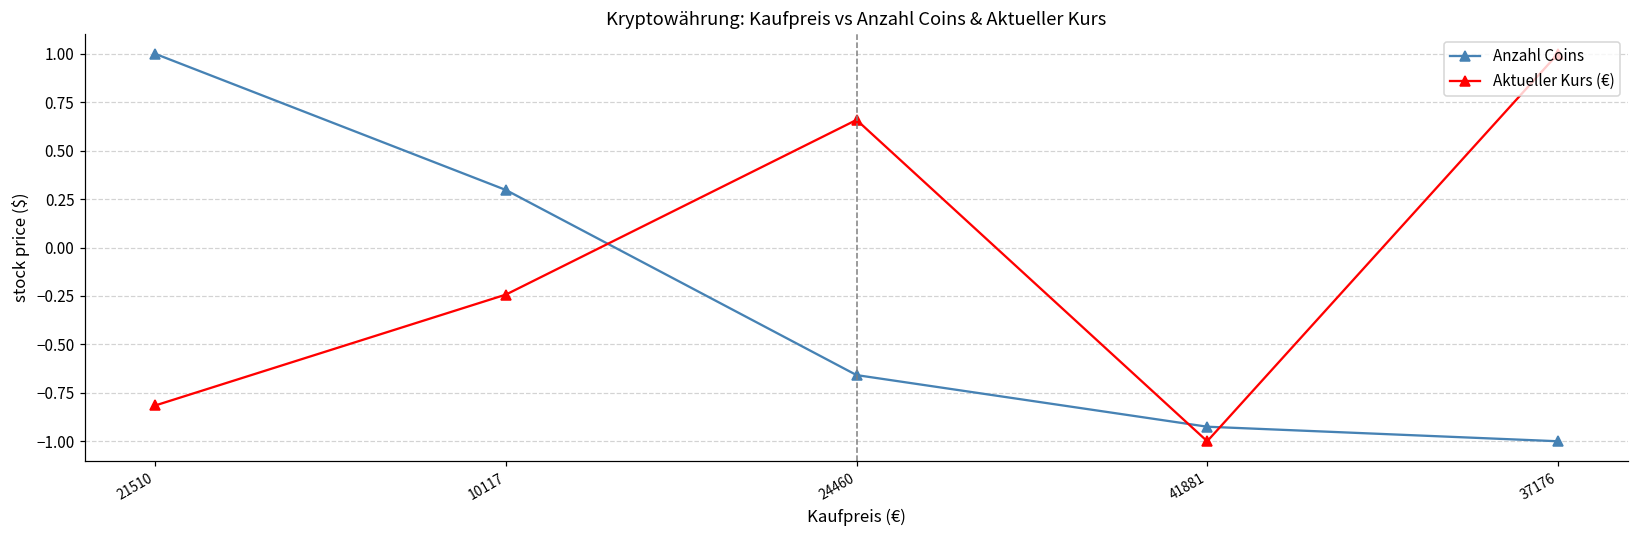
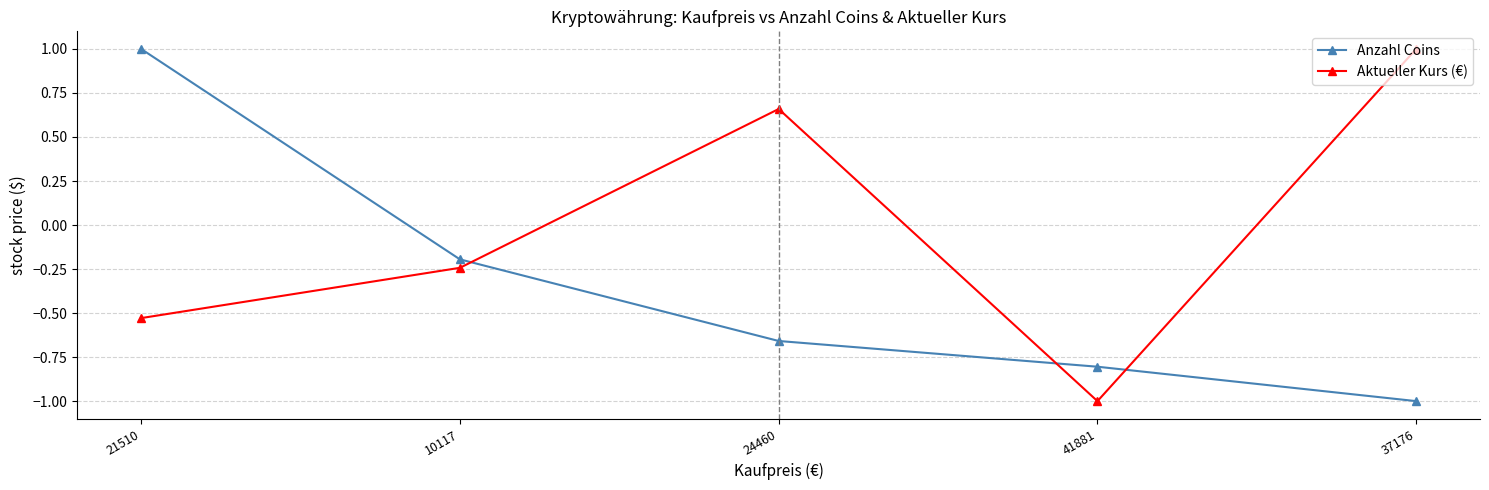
Aktueller Kurs (€), 21510: -0.82 -> -0.53
Anzahl Coins, 10117: 0.30 -> -0.19
Anzahl Coins, 41881: -0.92 -> -0.80
